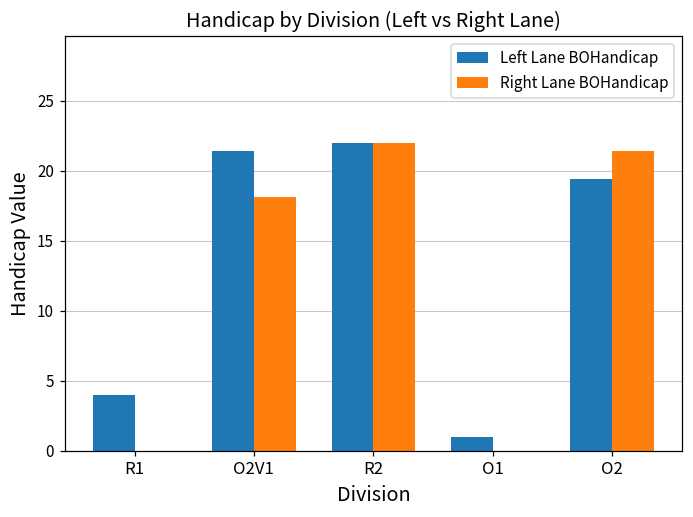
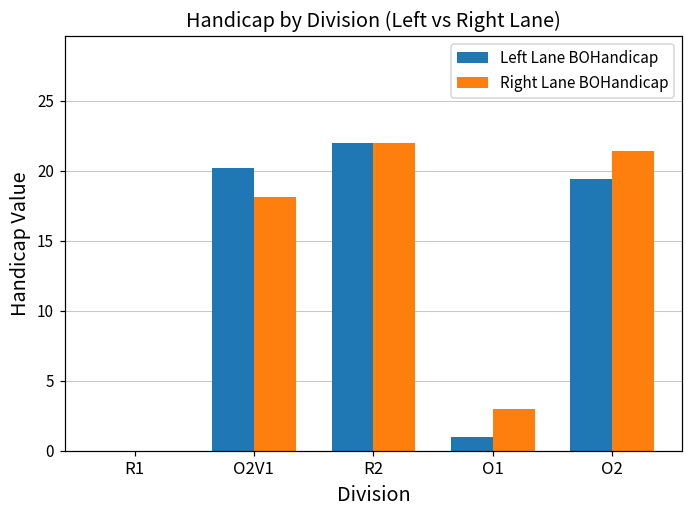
Left Lane BOHandicap, R1: 4 -> 0
Left Lane BOHandicap, O2V1: 21.4 -> 20.2
Right Lane BOHandicap, O1: 0 -> 3
